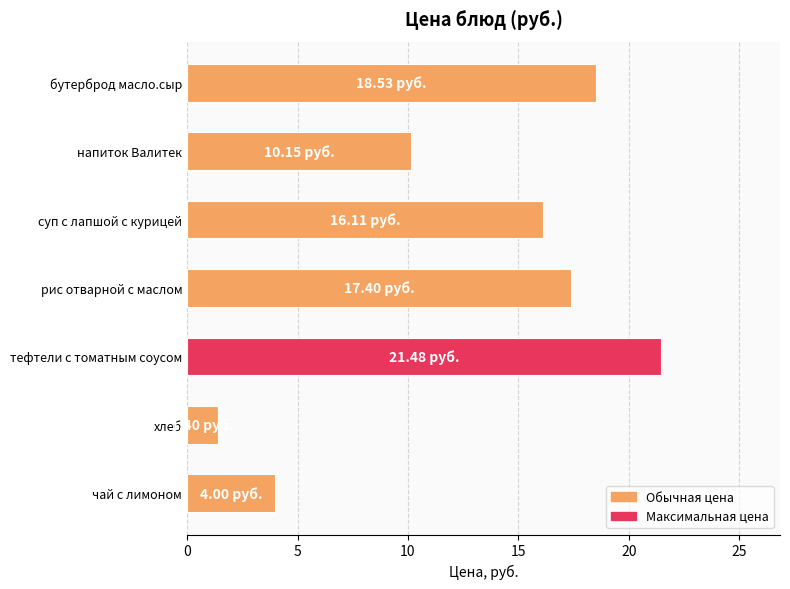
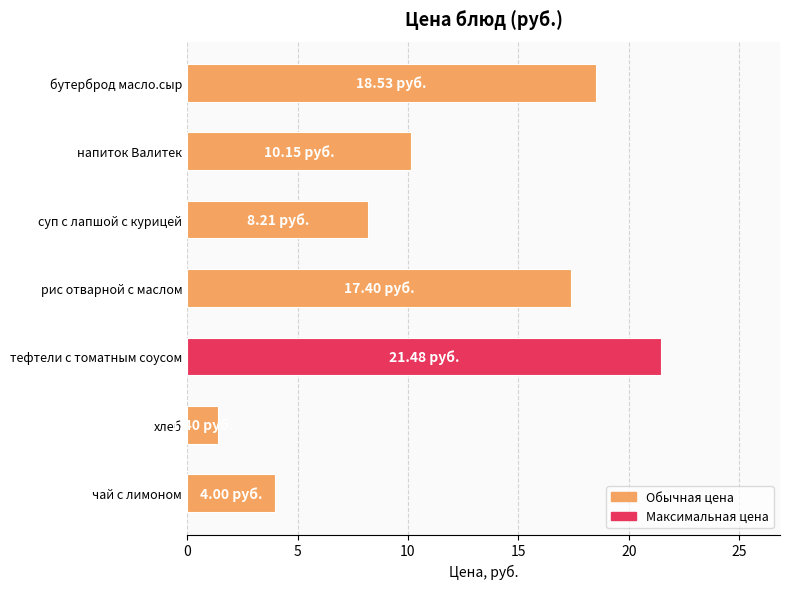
суп с лапшой с курицей: 16.11 -> 8.21
